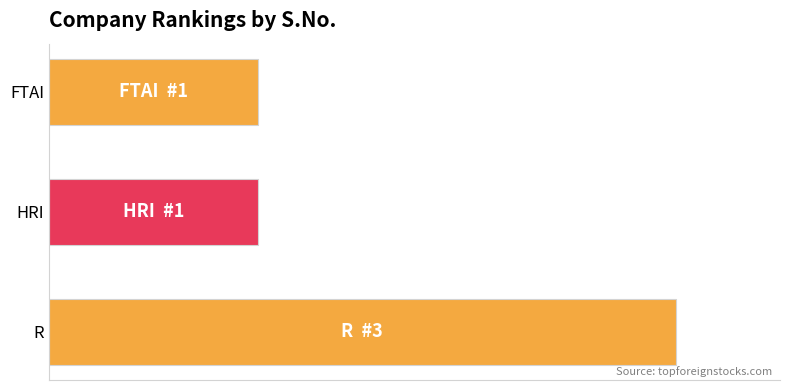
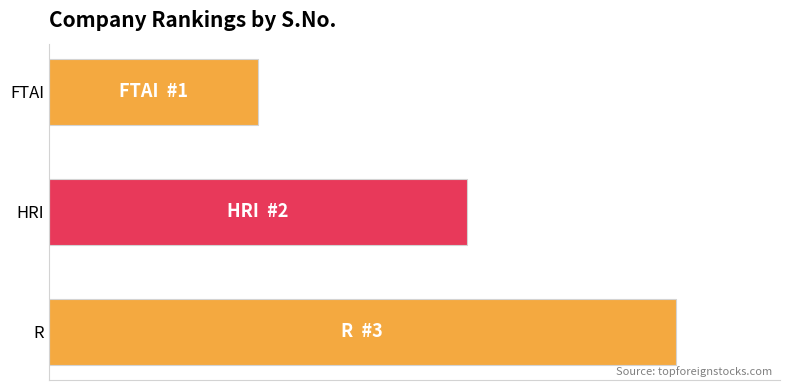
HRI: 1 -> 2
